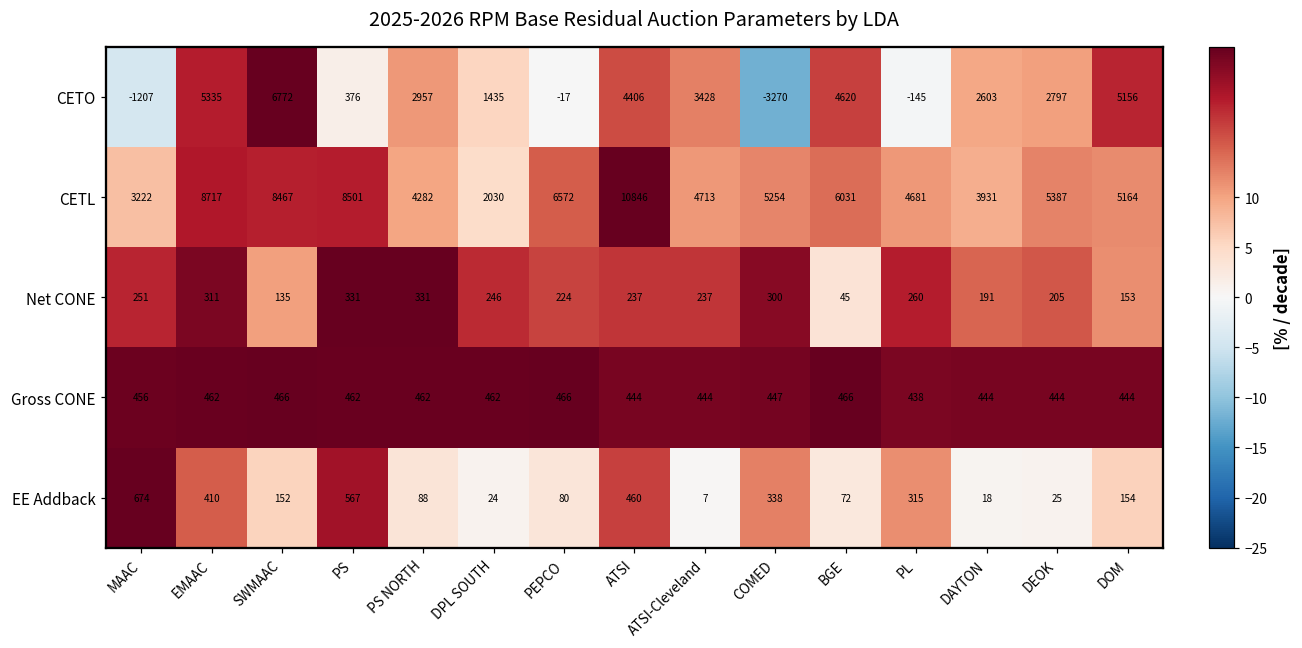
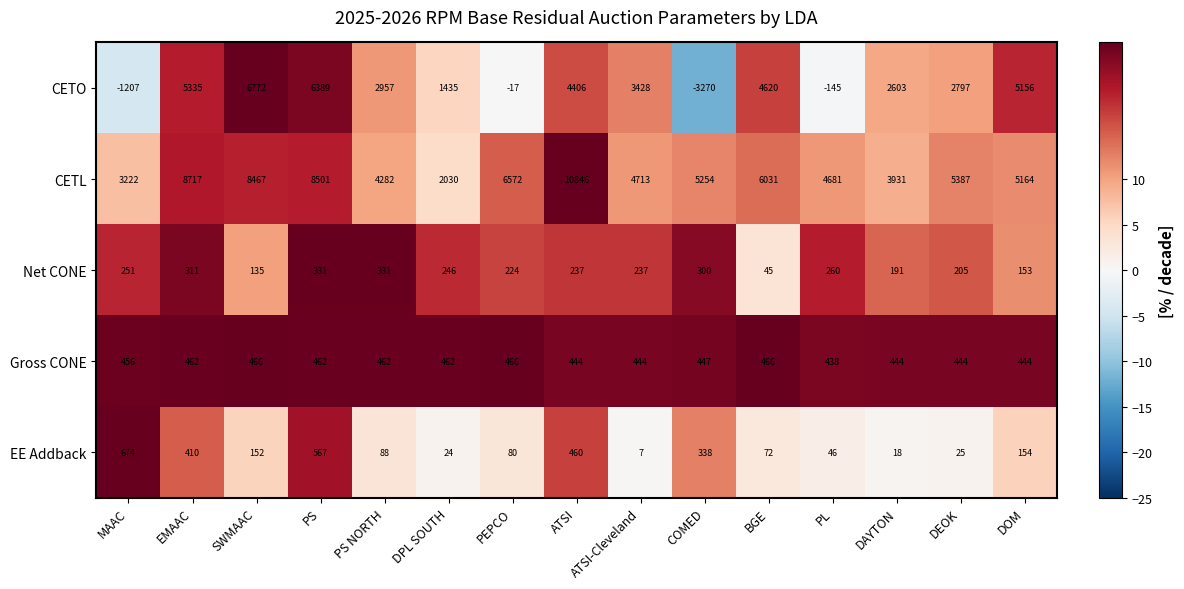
CETO, PS: 376 -> 6389
EE Addback, PL: 315 -> 46
